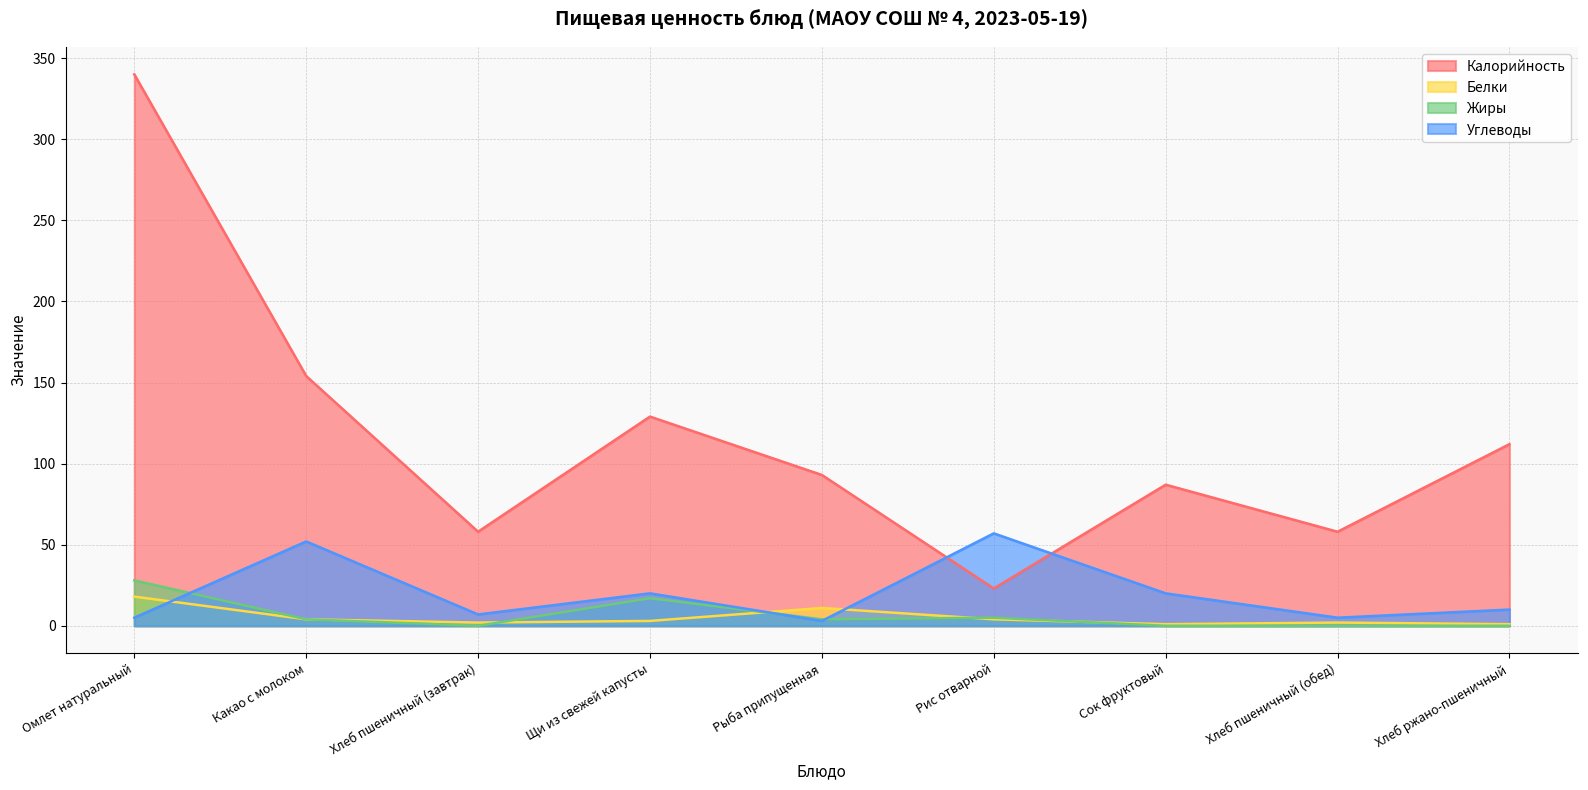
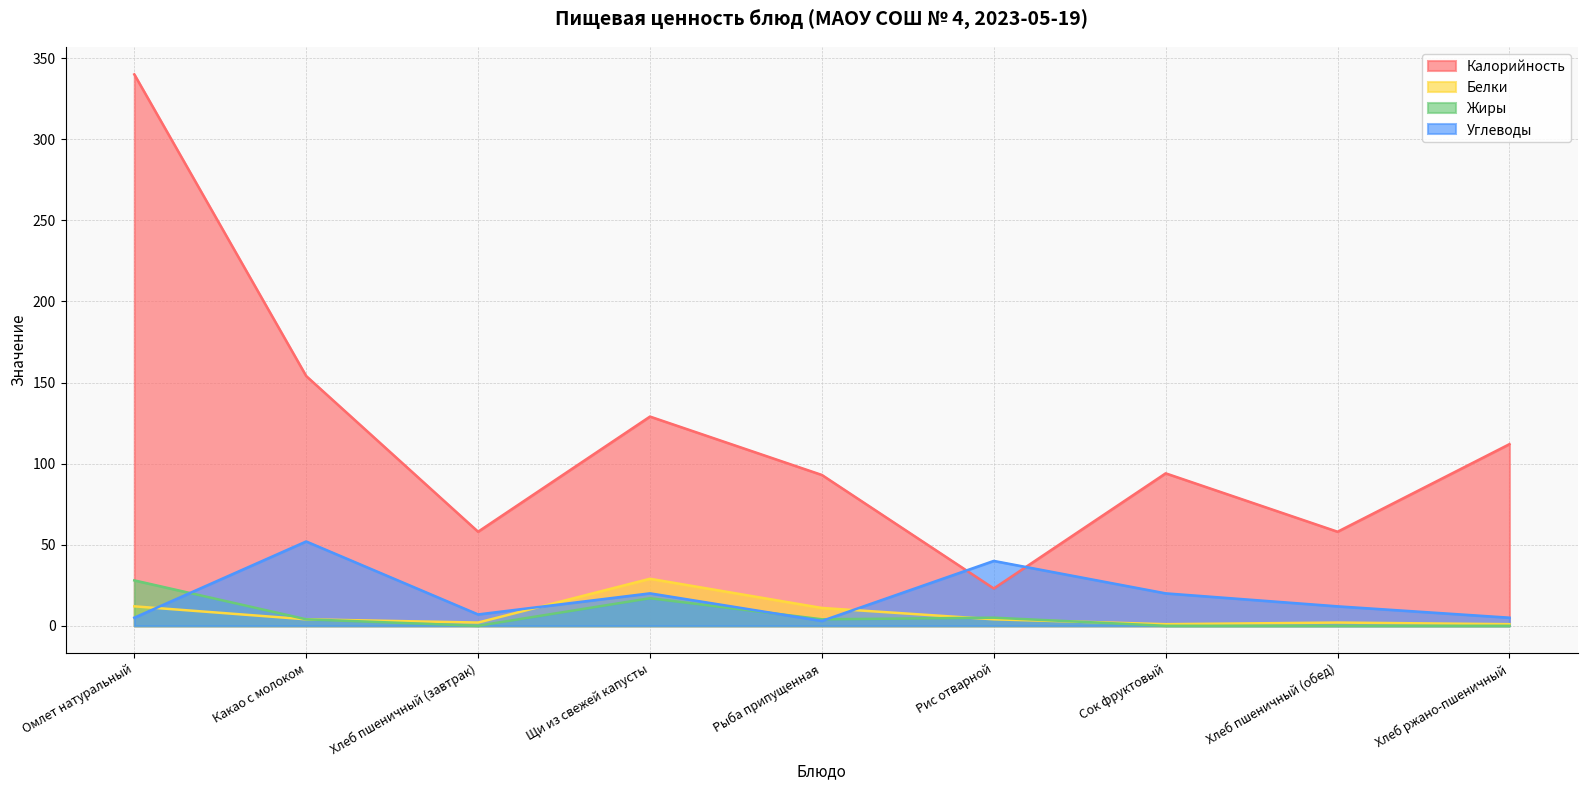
Белки, Омлет натуральный: 18 -> 12
Белки, Щи из свежей капусты: 3 -> 29
Углеводы, Рис отварной: 57 -> 40
Калорийность, Сок фруктовый: 87 -> 94
Углеводы, Хлеб пшеничный (обед): 5 -> 12
Углеводы, Хлеб ржано-пшеничный: 10 -> 5
